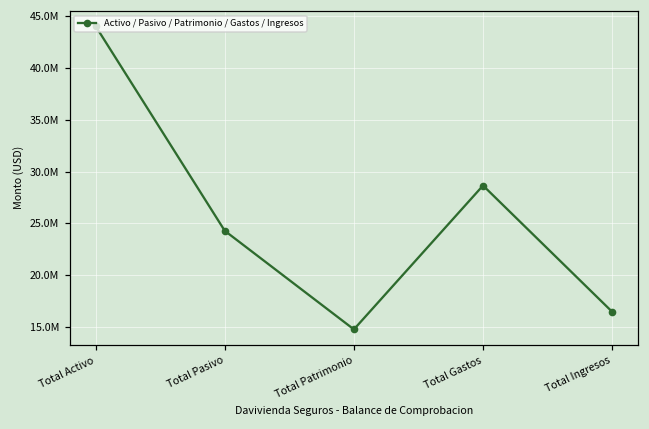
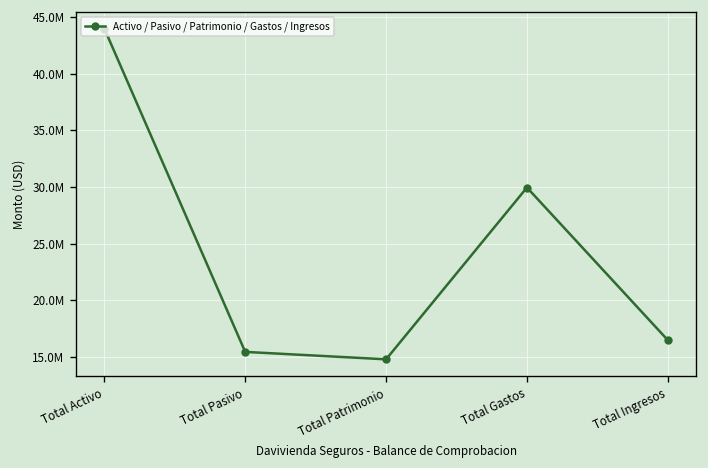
Total Pasivo: 24000000 -> 15000000
Total Gastos: 29000000 -> 30000000
